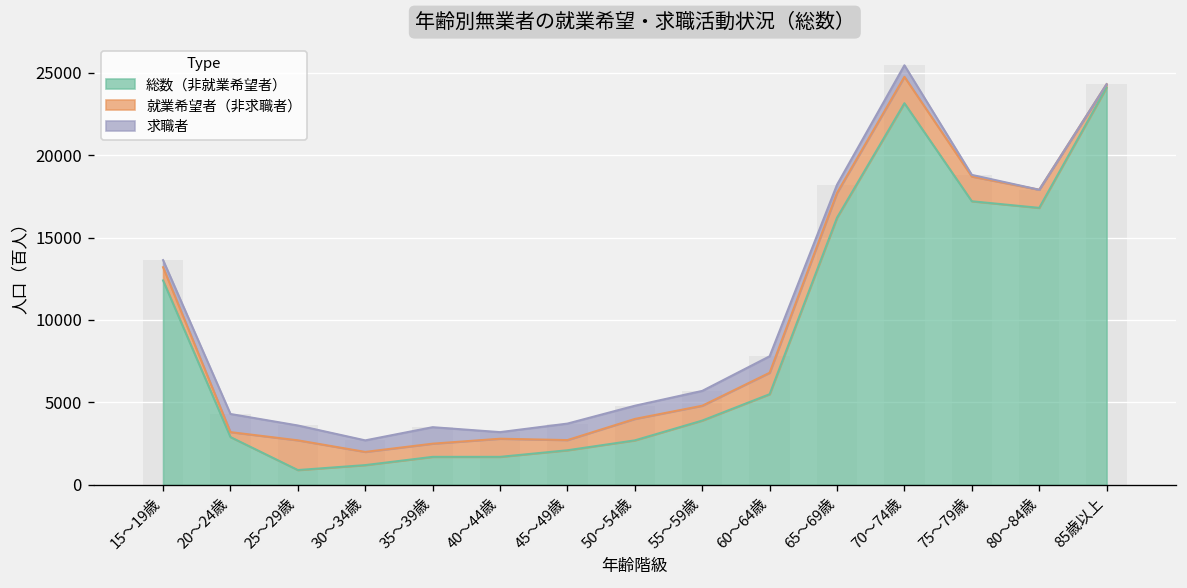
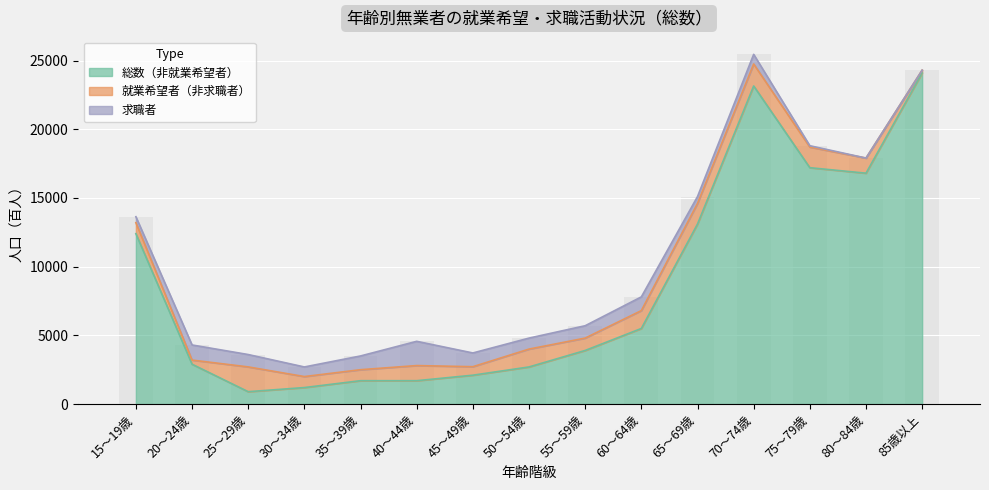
求職者, 40～44歳: 400 -> 1800
総数（非就業希望者）, 65～69歳: 16200 -> 13100
